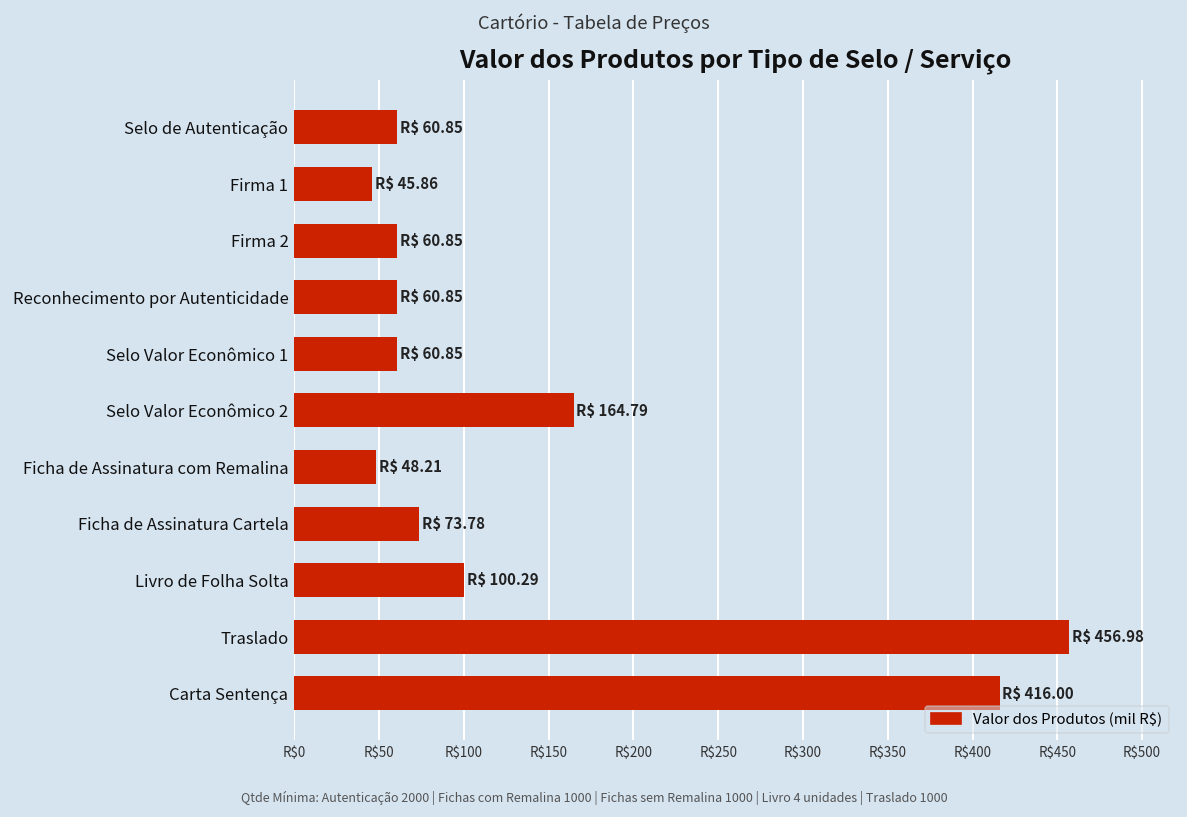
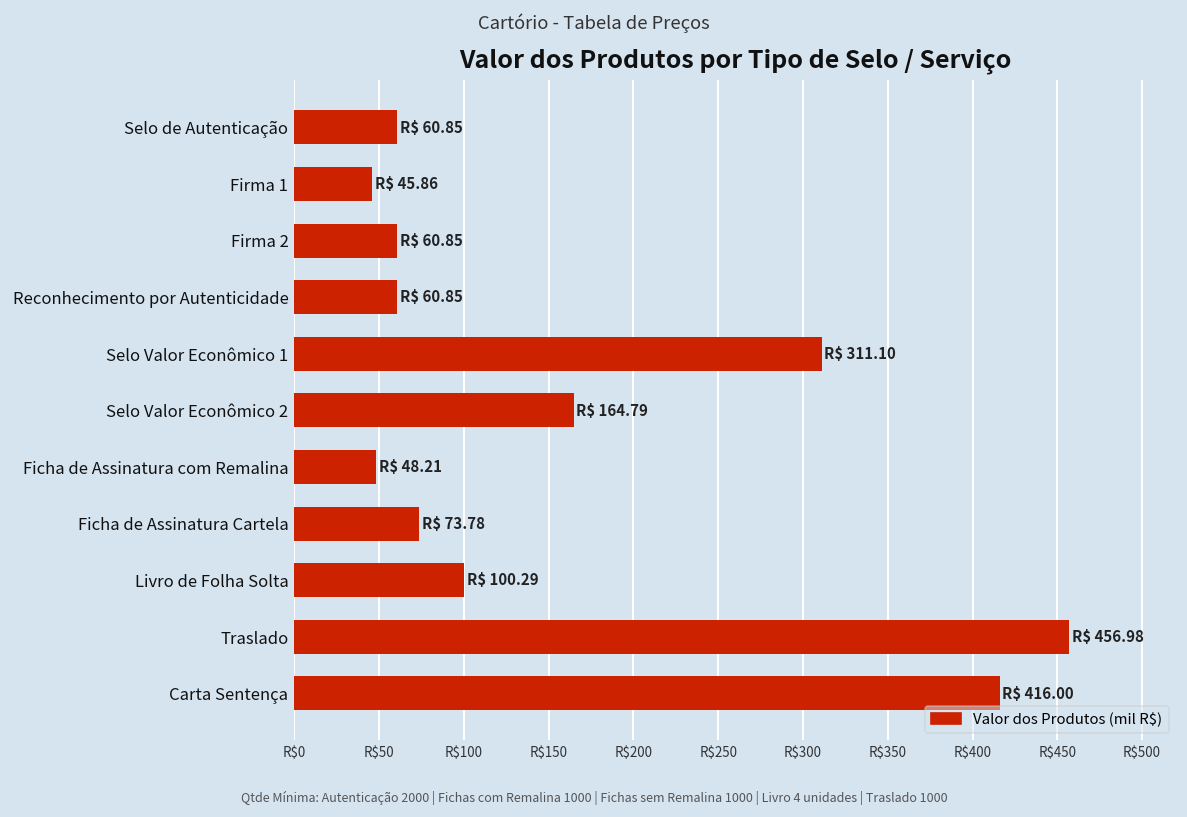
Selo Valor Econômico 1: 60.85 -> 311.10
